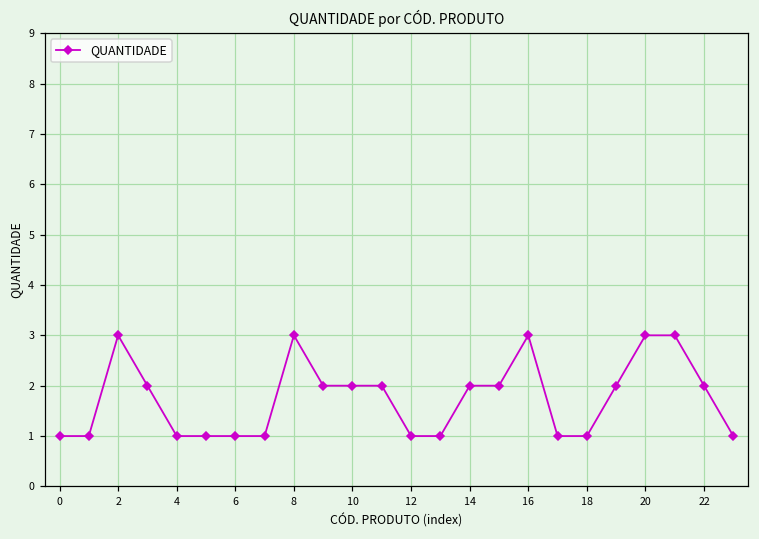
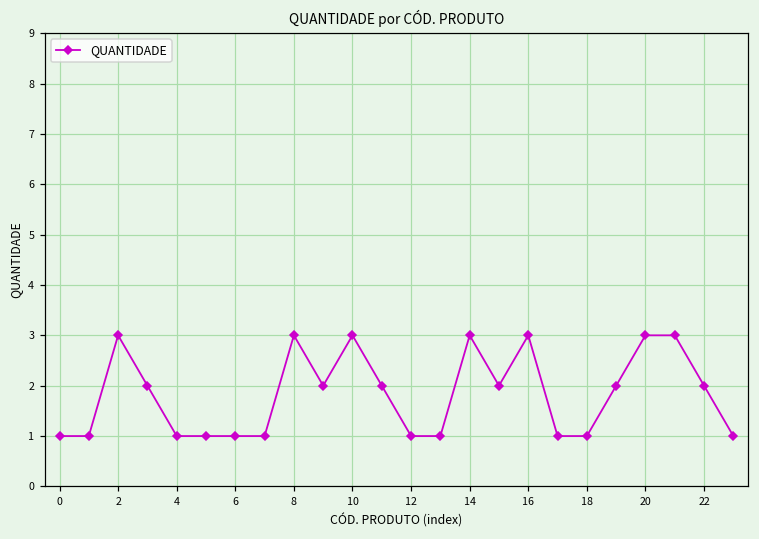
10: 2 -> 3
14: 2 -> 3
